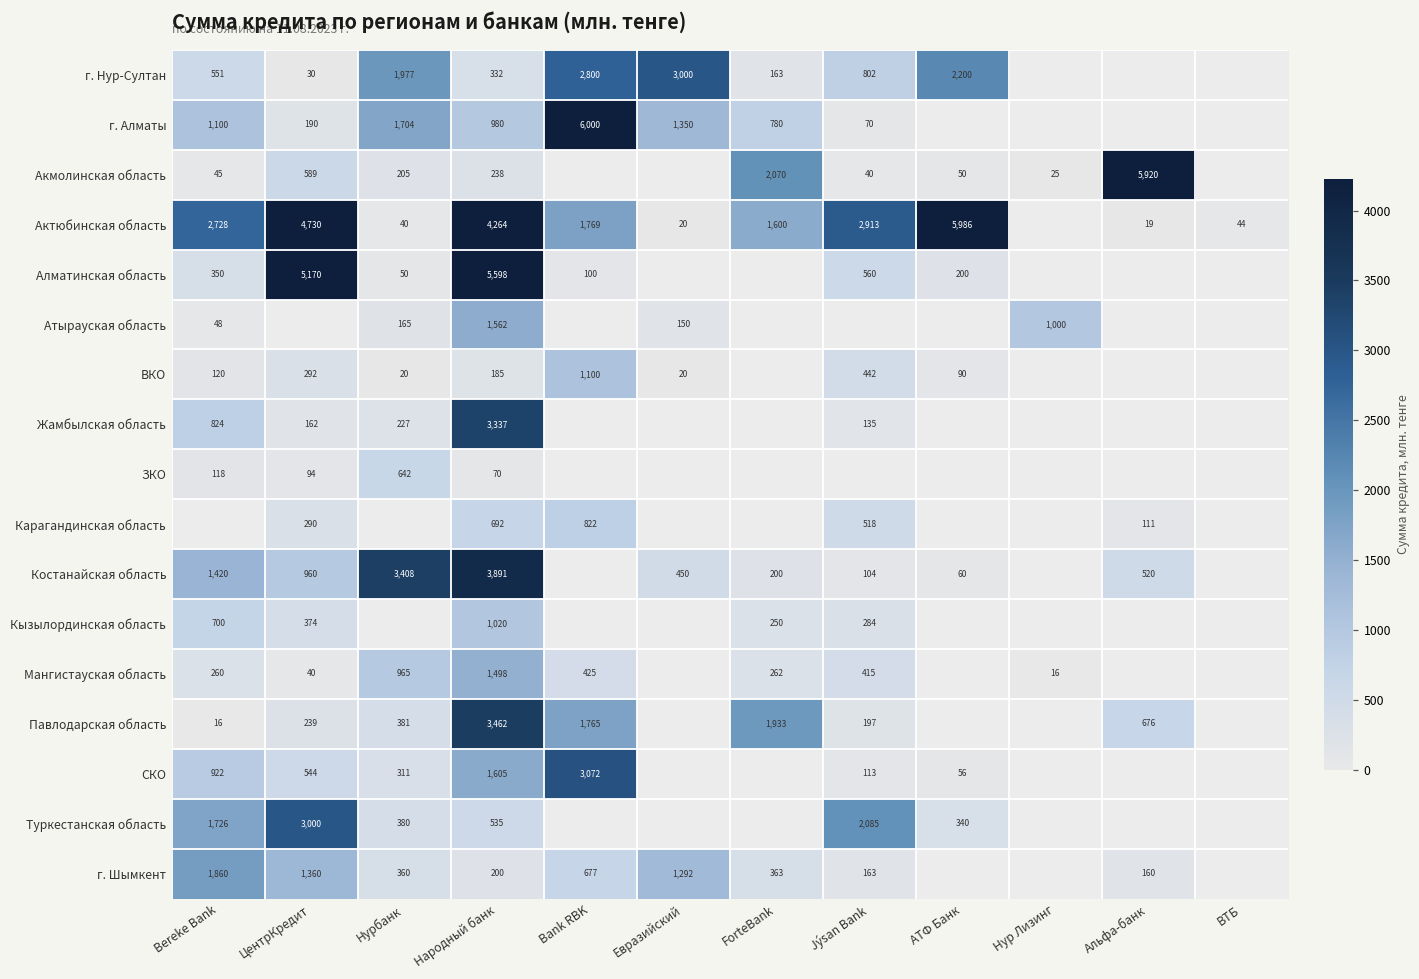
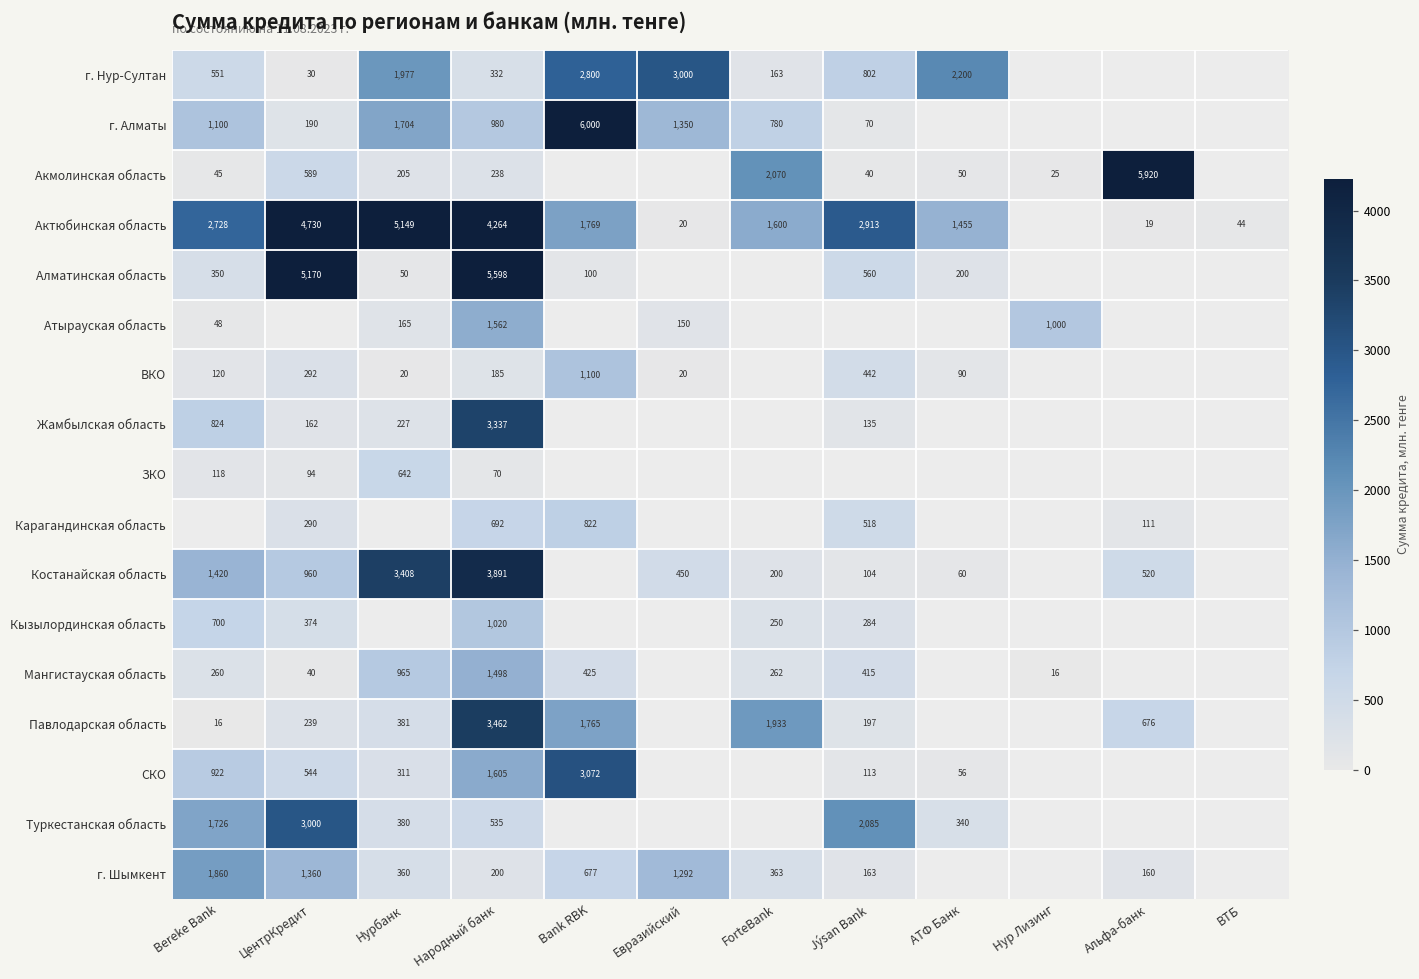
Актюбинская область, Нурбанк: 40 -> 5,149
Актюбинская область, АТФ Банк: 5,986 -> 1,455
